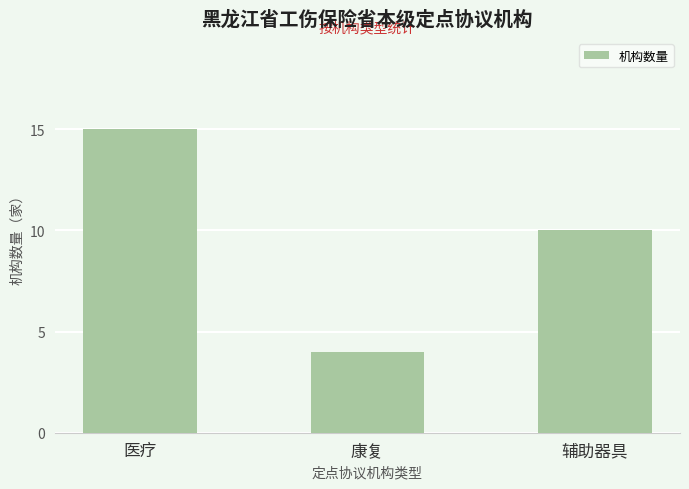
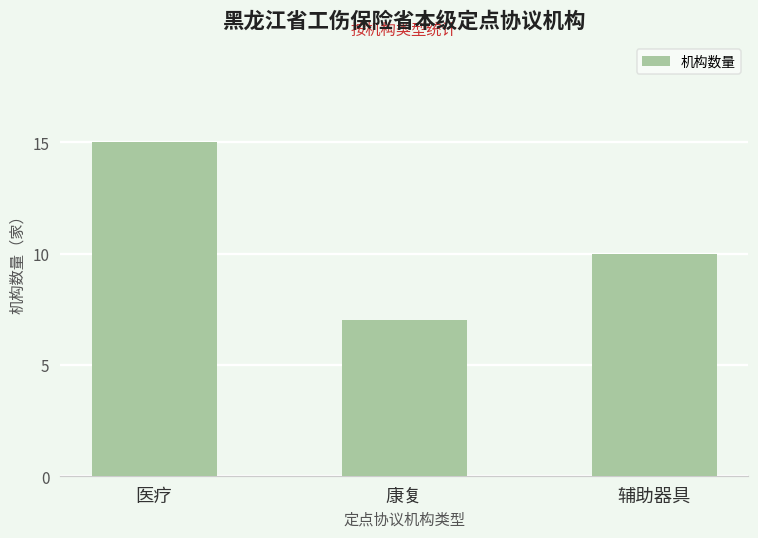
康复: 4 -> 7
